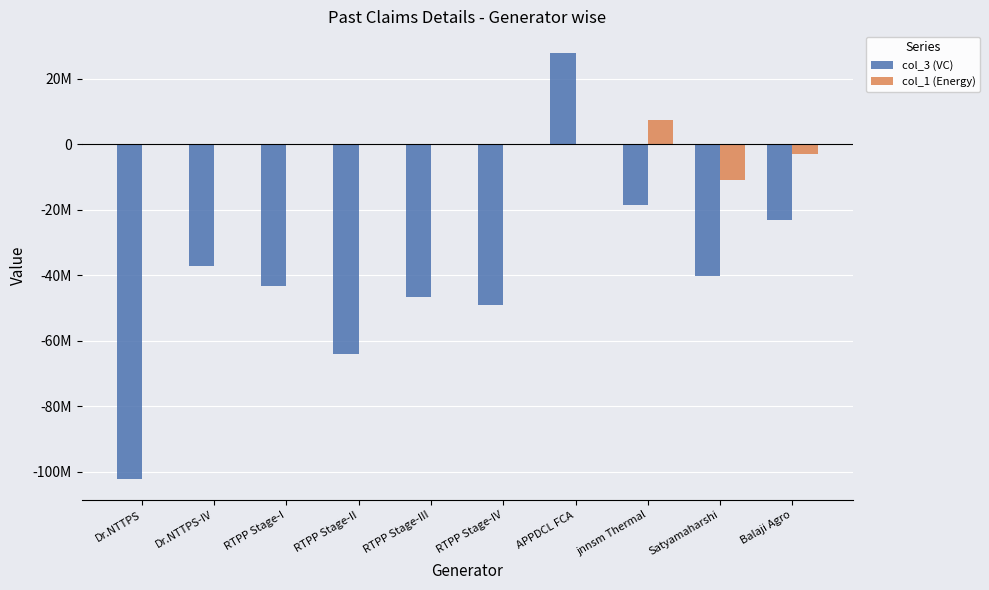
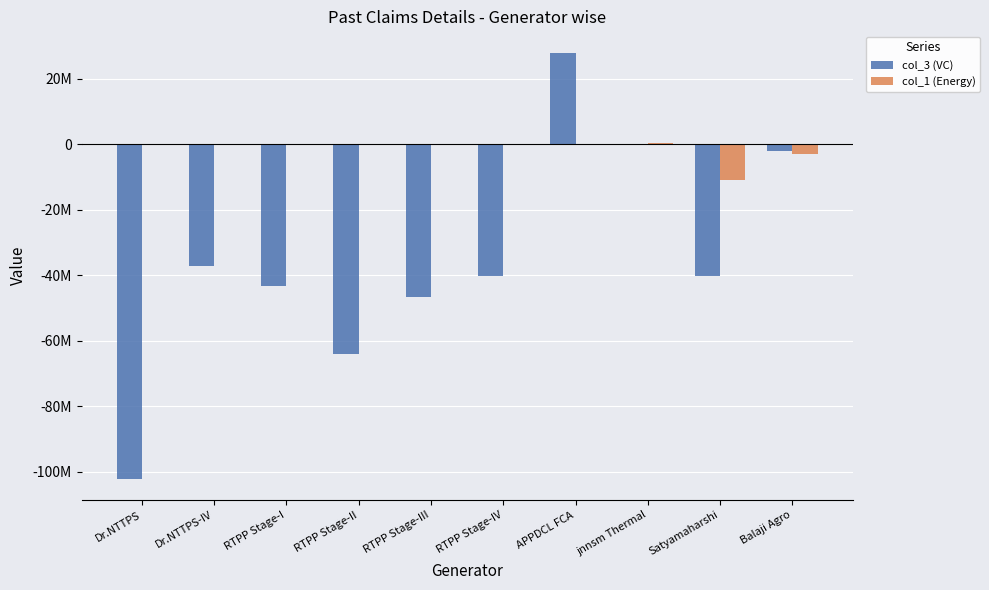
col_3 (VC), RTPP Stage-IV: -49000000 -> -40000000
col_3 (VC), jnnsm Thermal: -19000000 -> 0
col_1 (Energy), jnnsm Thermal: 7000000 -> 0
col_3 (VC), Balaji Agro: -23000000 -> -2000000
